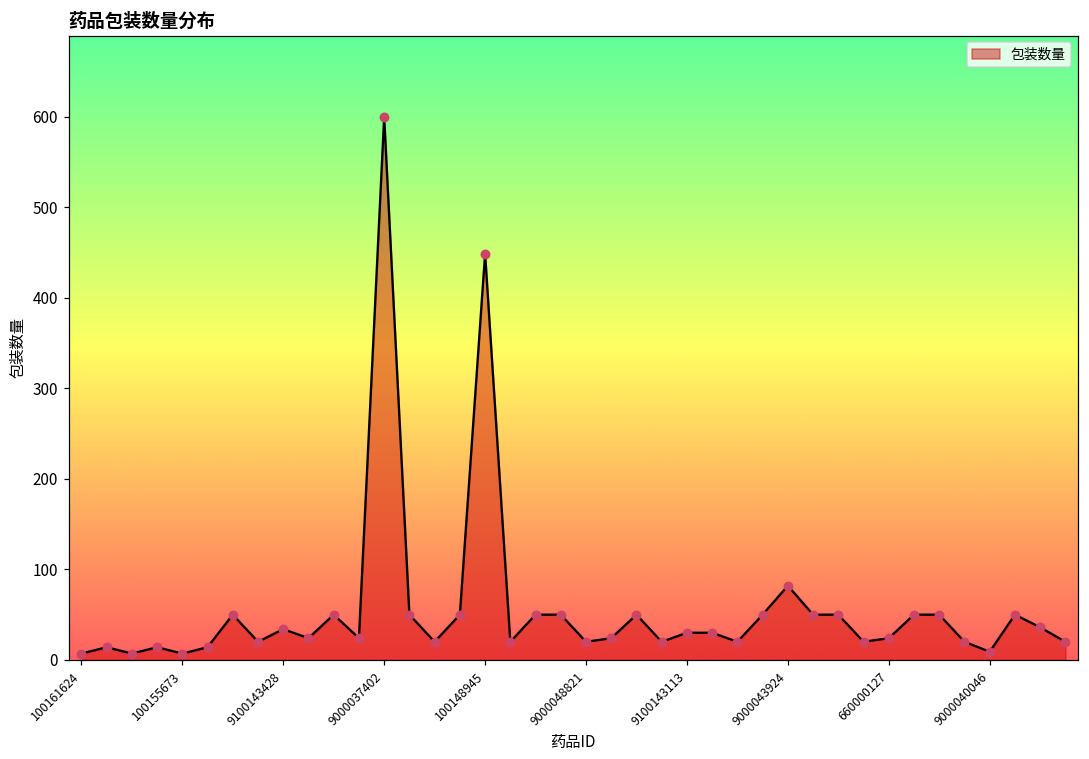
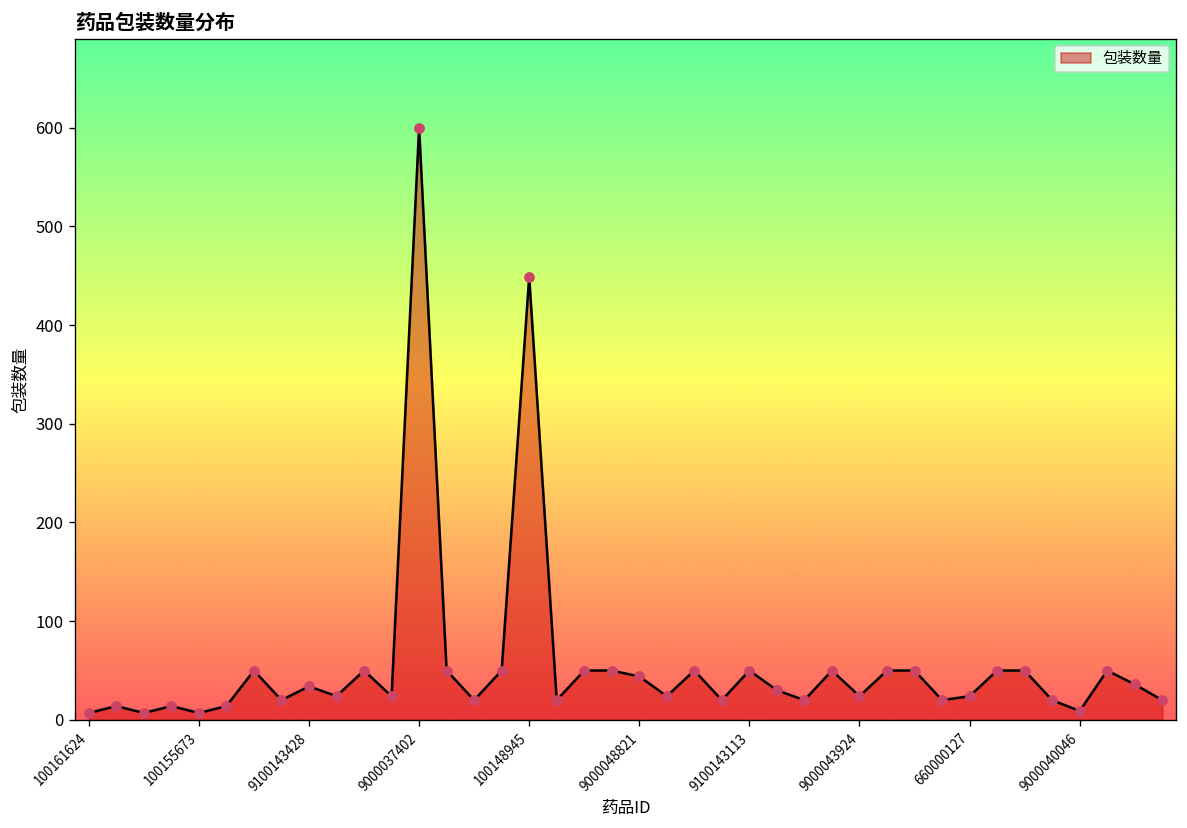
9000048821: 20 -> 40
9100143113: 30 -> 50
9000043924: 80 -> 20
